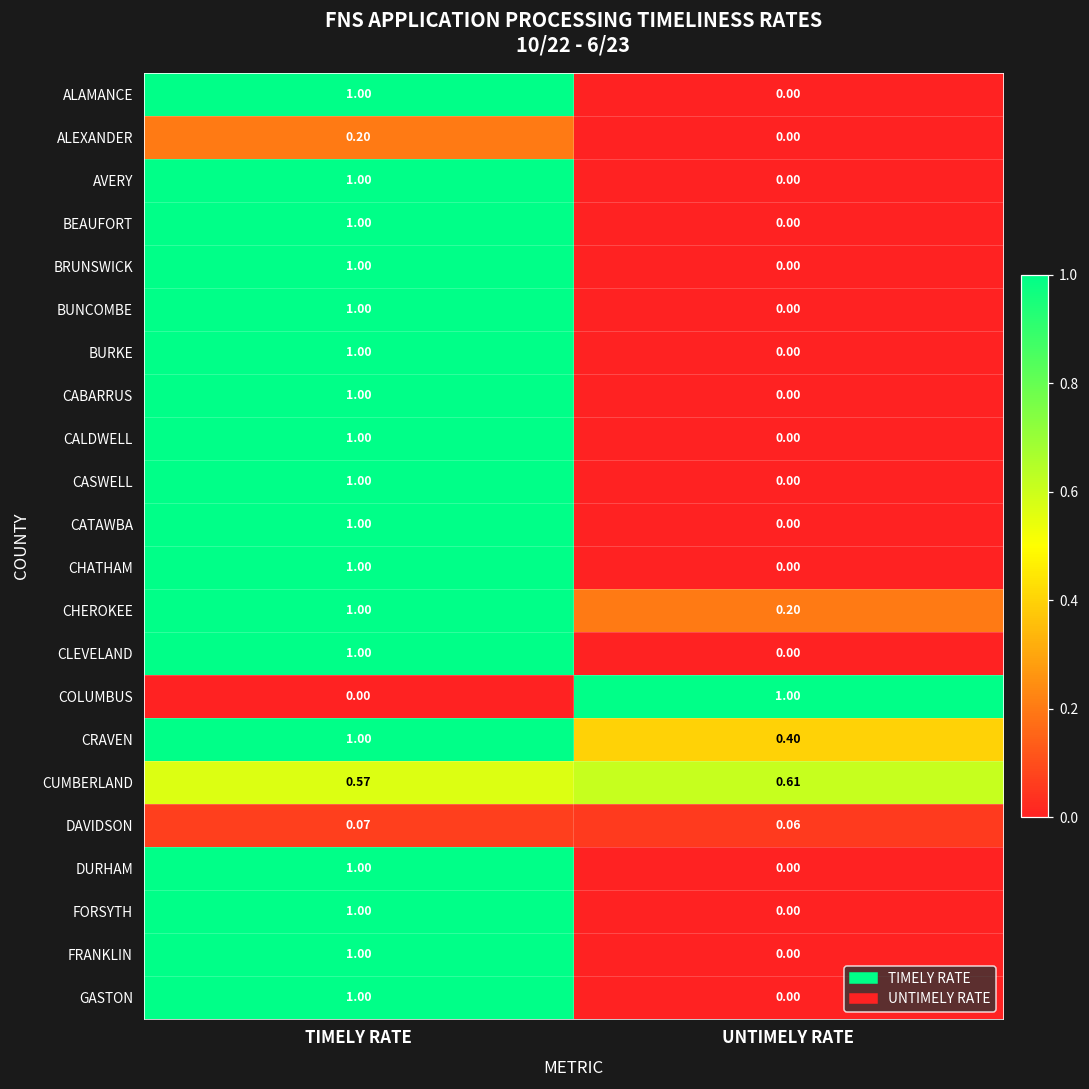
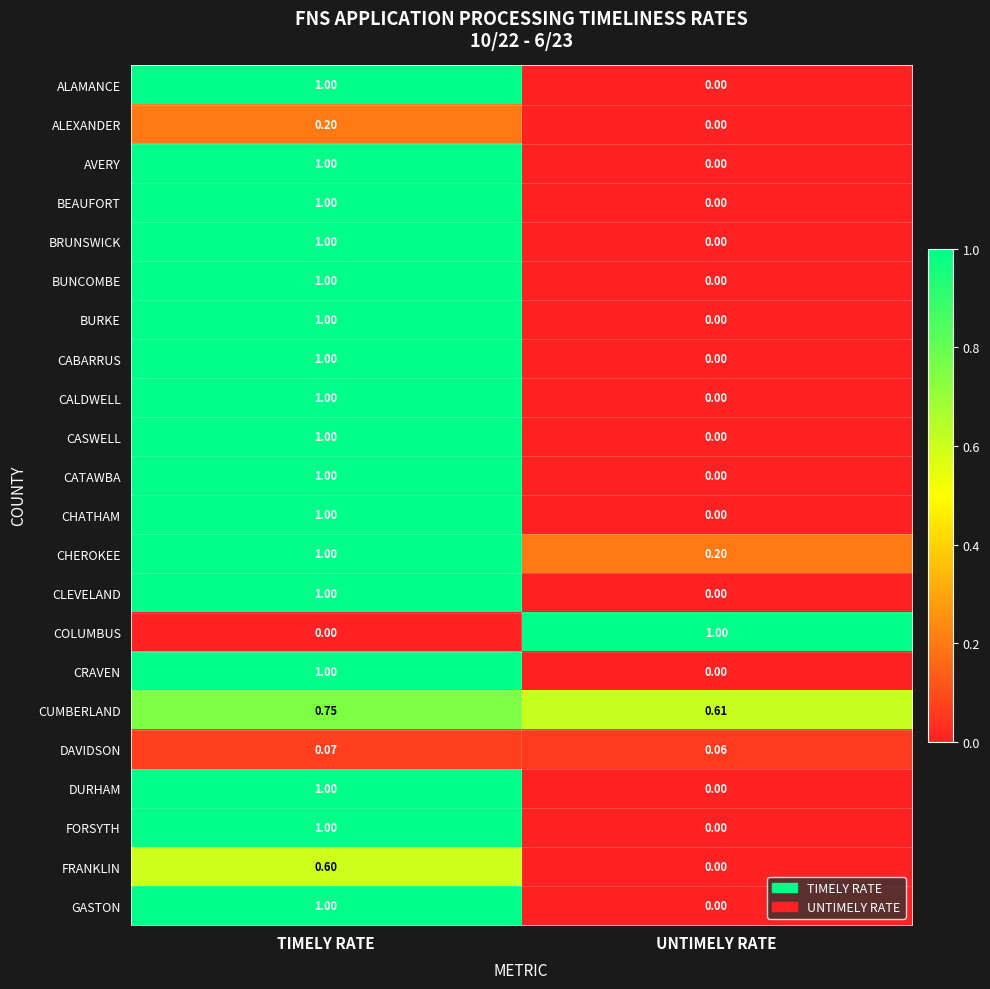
CRAVEN, UNTIMELY RATE: 0.40 -> 0.00
CUMBERLAND, TIMELY RATE: 0.57 -> 0.75
FRANKLIN, TIMELY RATE: 1.00 -> 0.60
